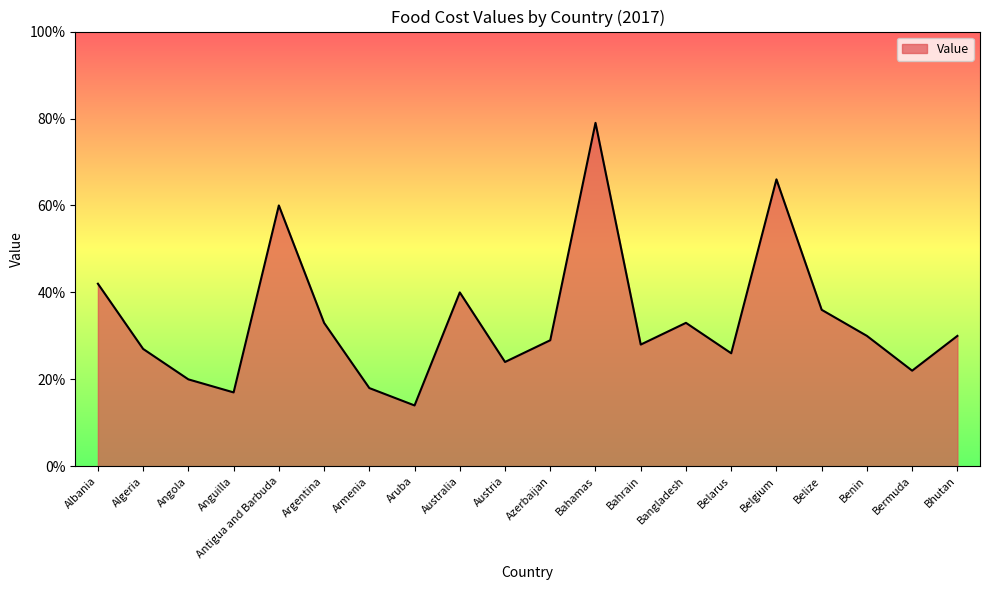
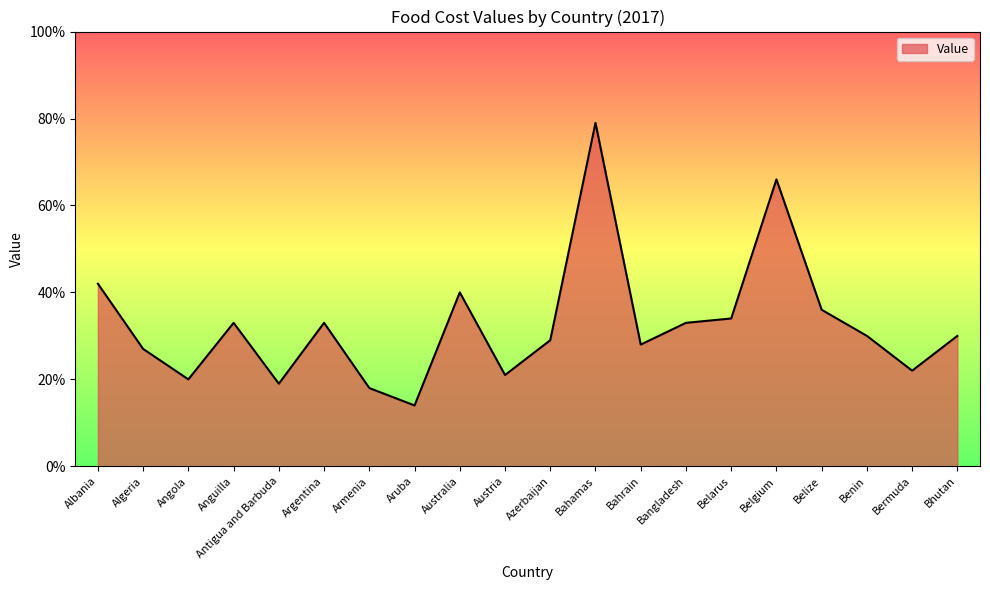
Anguilla: 17% -> 33%
Antigua and Barbuda: 60% -> 19%
Austria: 24% -> 21%
Belarus: 26% -> 34%
